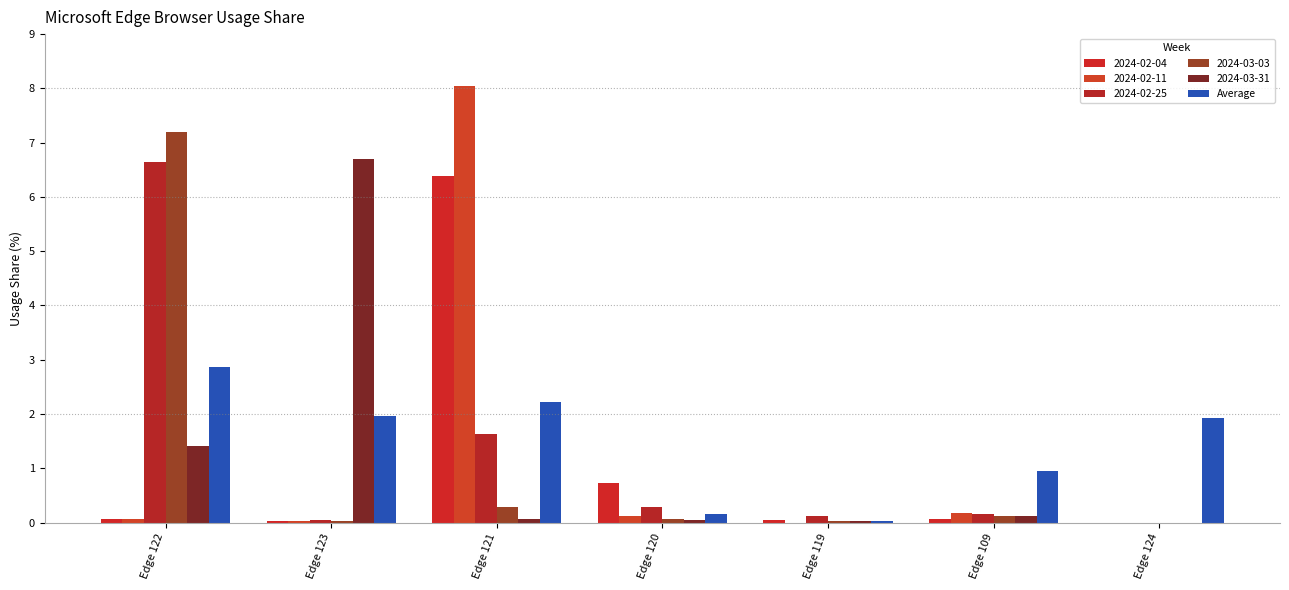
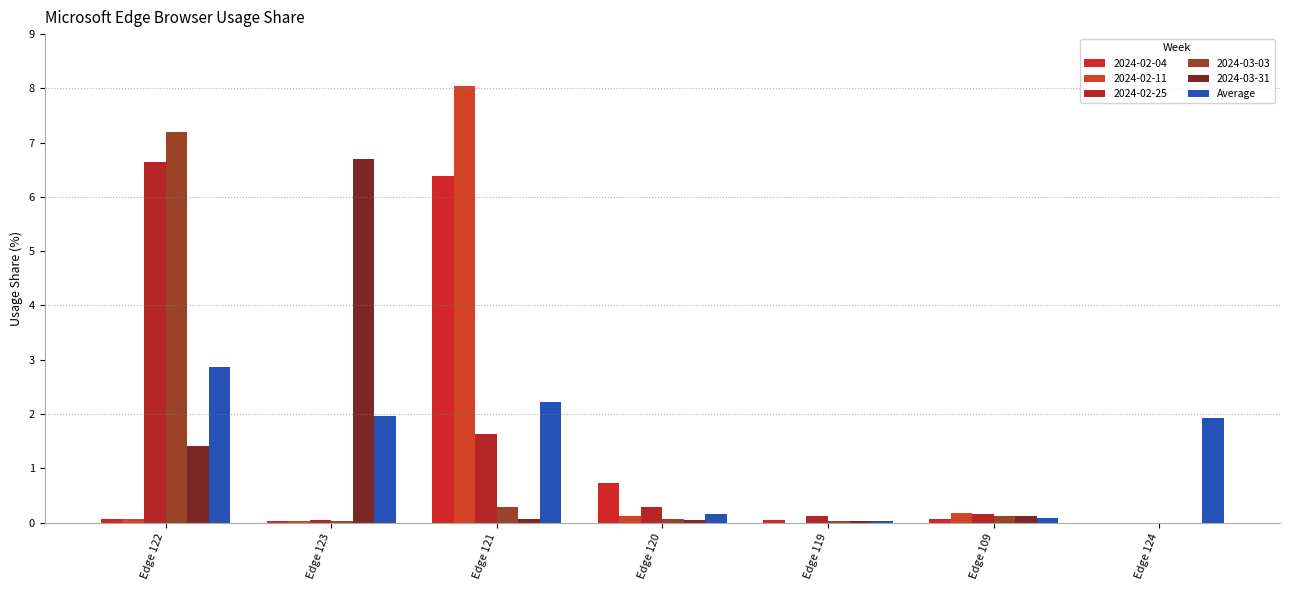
Average, Edge 109: 1.0 -> 0.1
